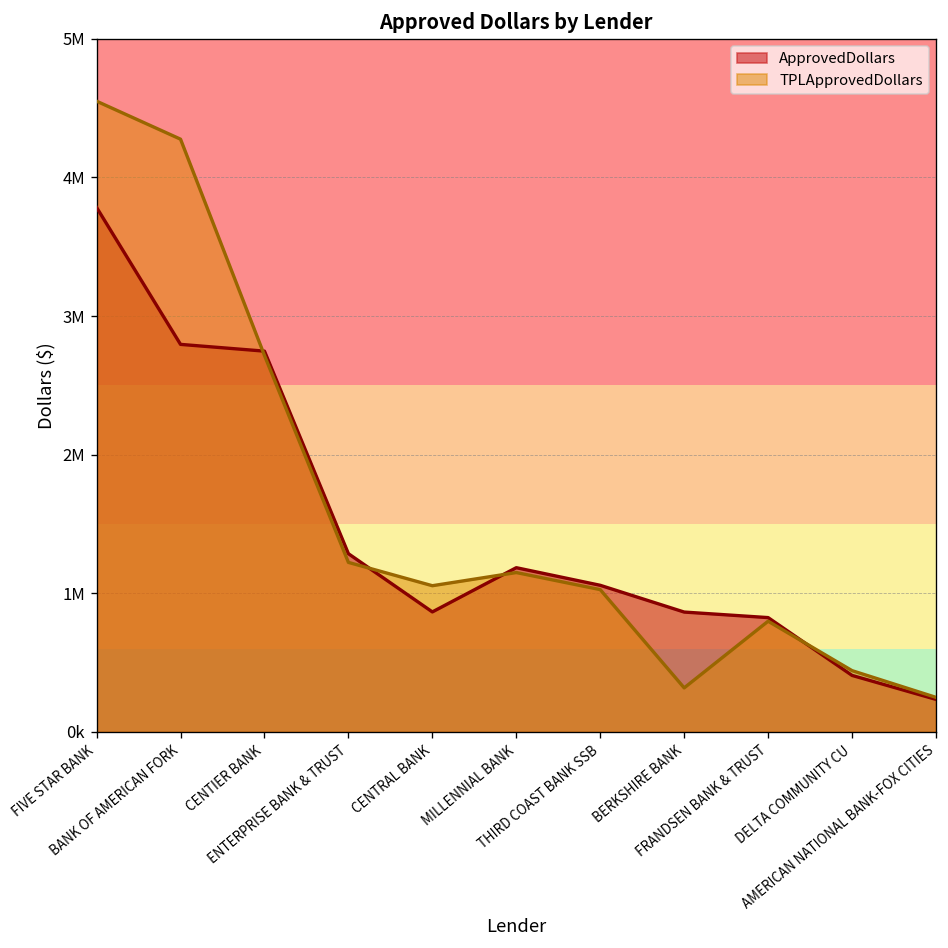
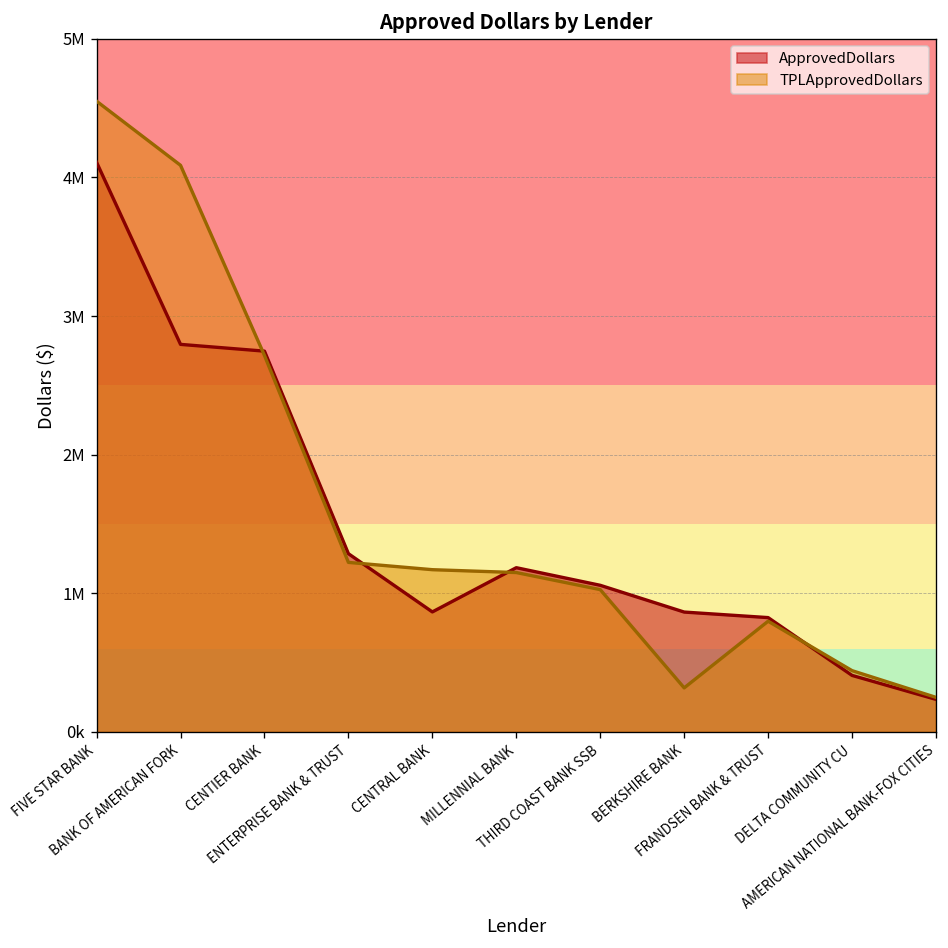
ApprovedDollars, FIVE STAR BANK: 3780000 -> 4110000
TPLApprovedDollars, BANK OF AMERICAN FORK: 4280000 -> 4090000
TPLApprovedDollars, CENTRAL BANK: 1060000 -> 1170000
